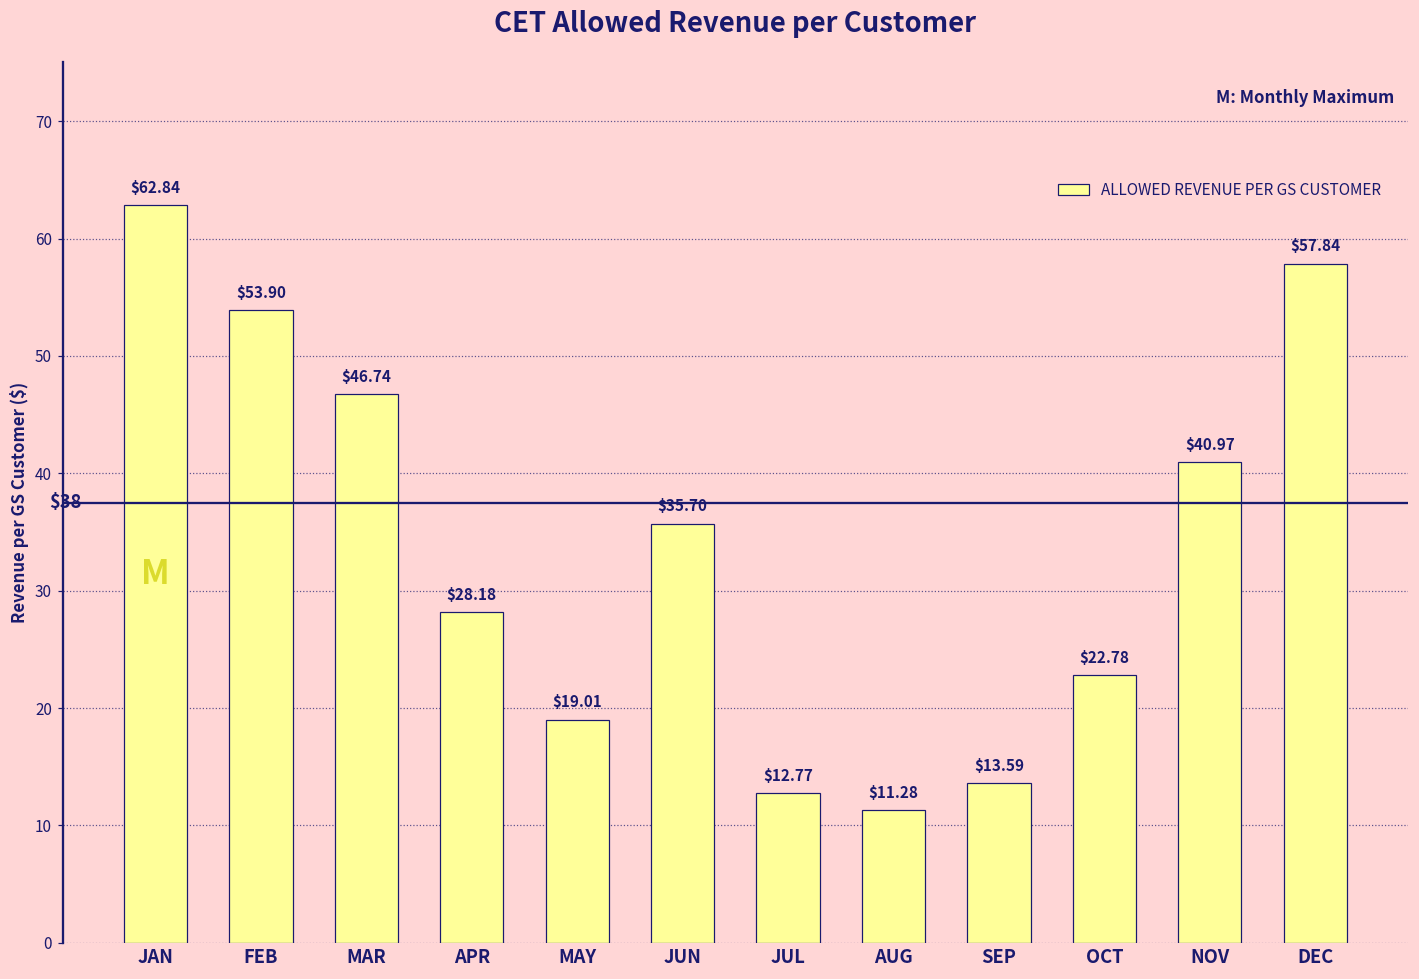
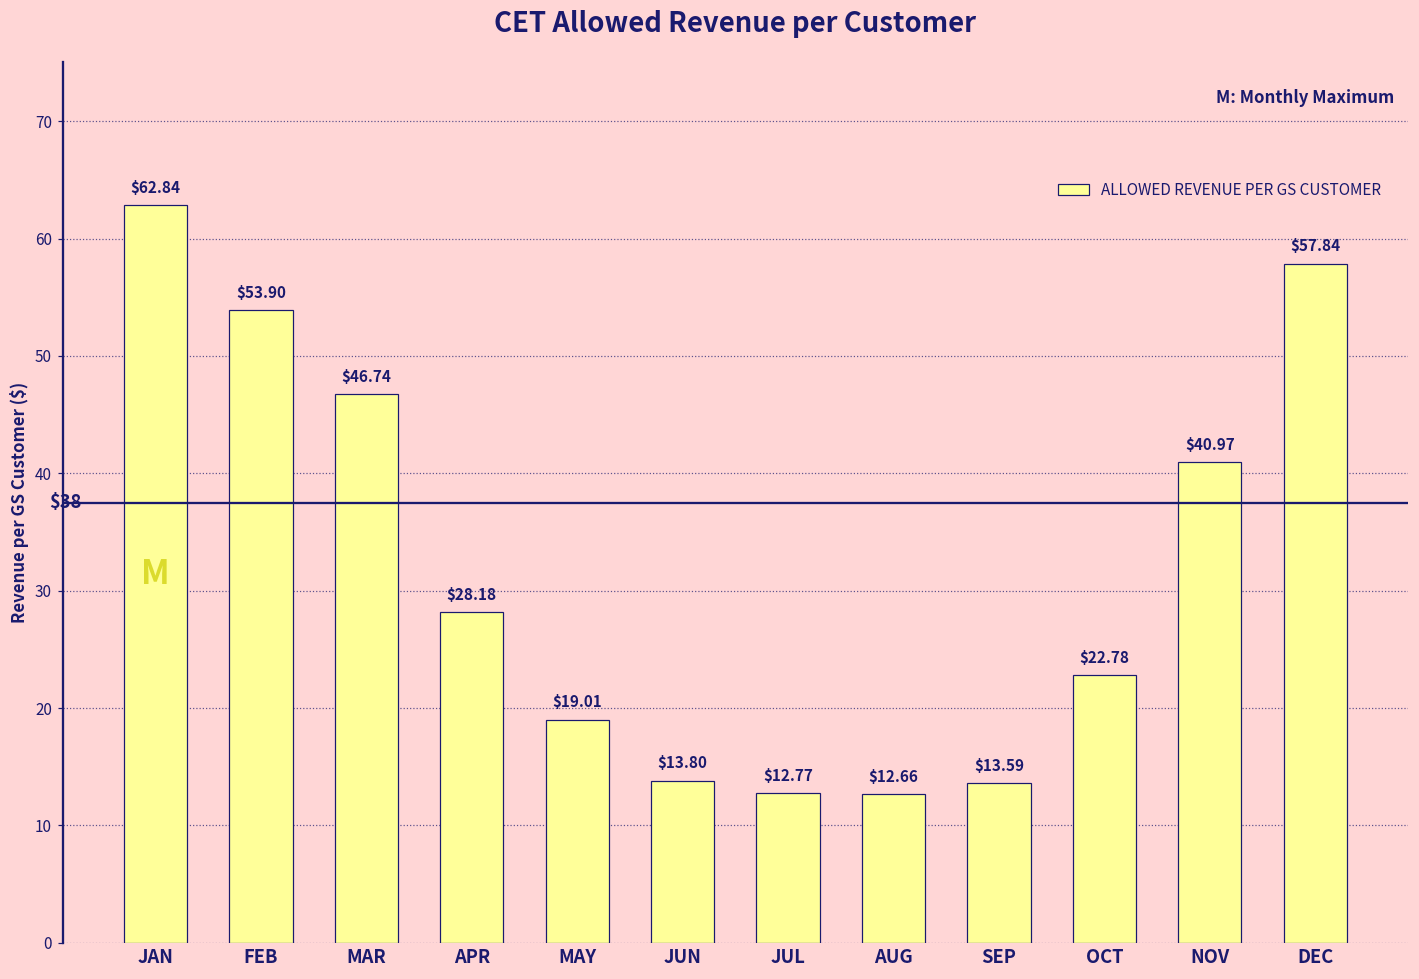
JUN: $35.70 -> $13.80
AUG: $11.28 -> $12.66
